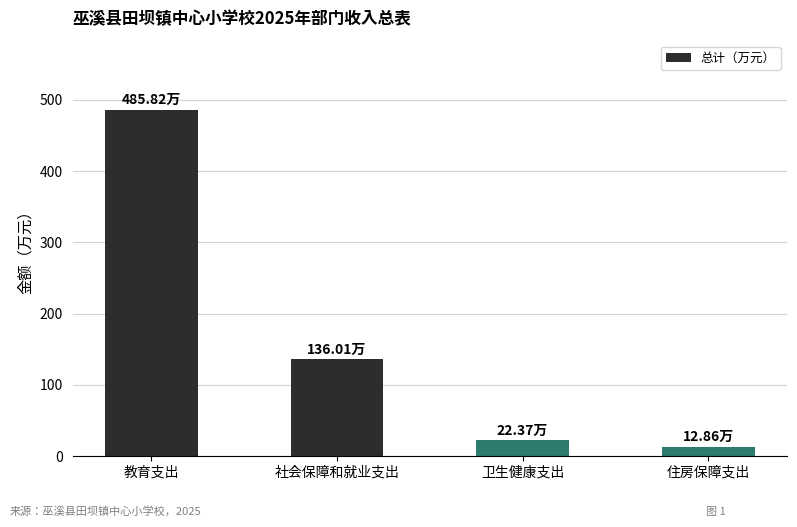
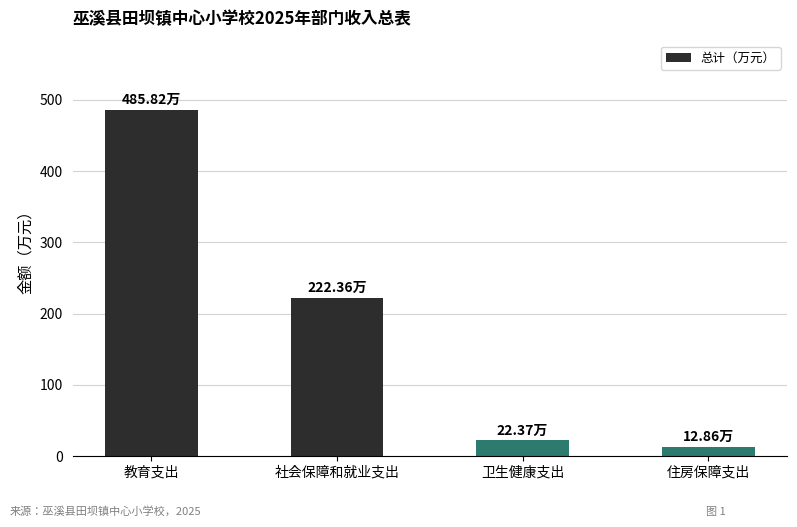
社会保障和就业支出: 136.01万 -> 222.36万
